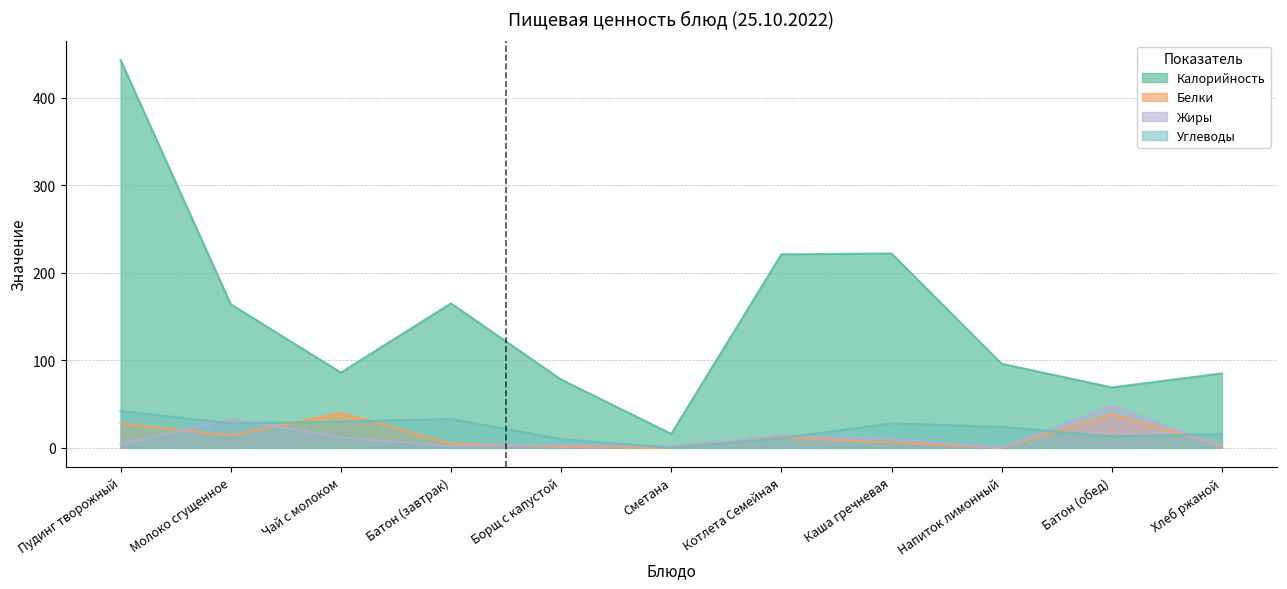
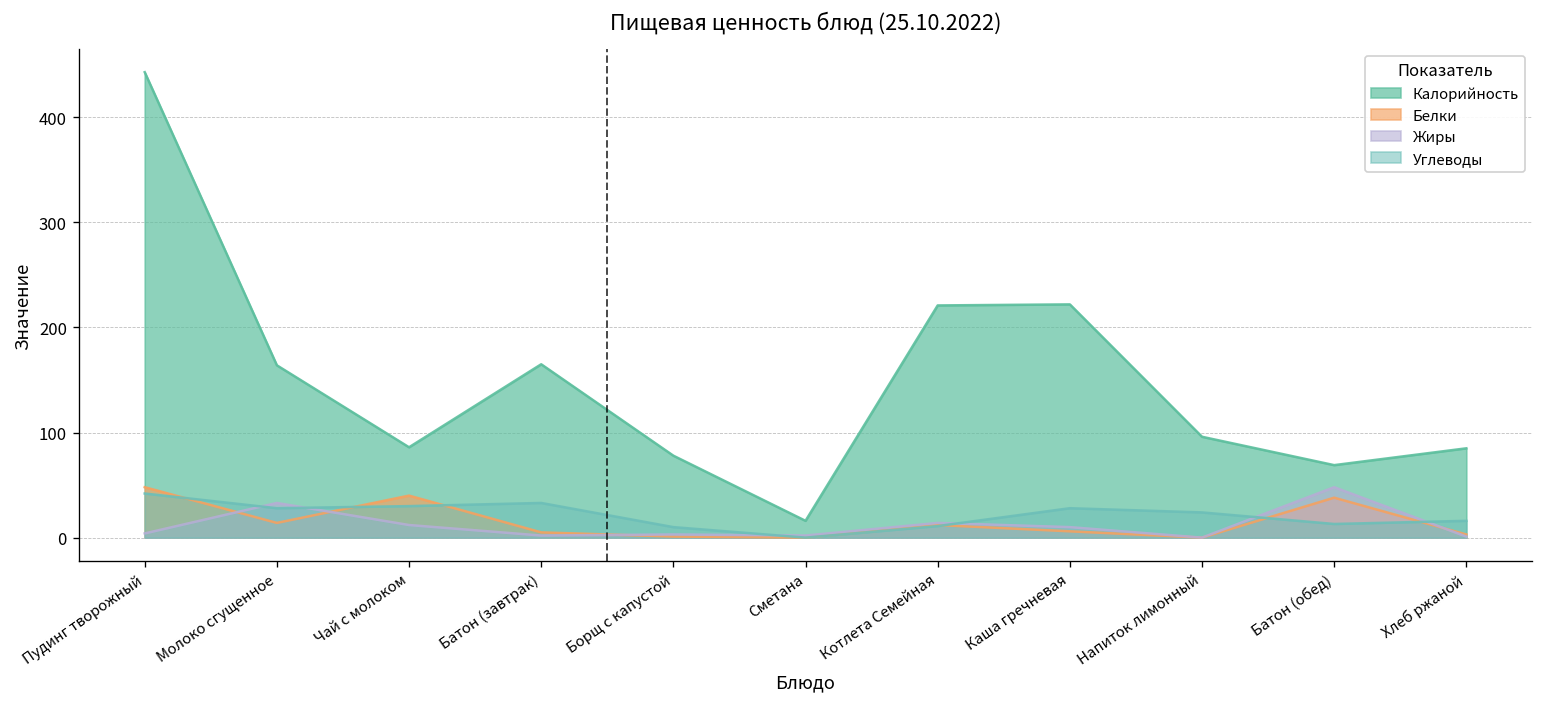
Белки, Пудинг творожный: 30 -> 50
